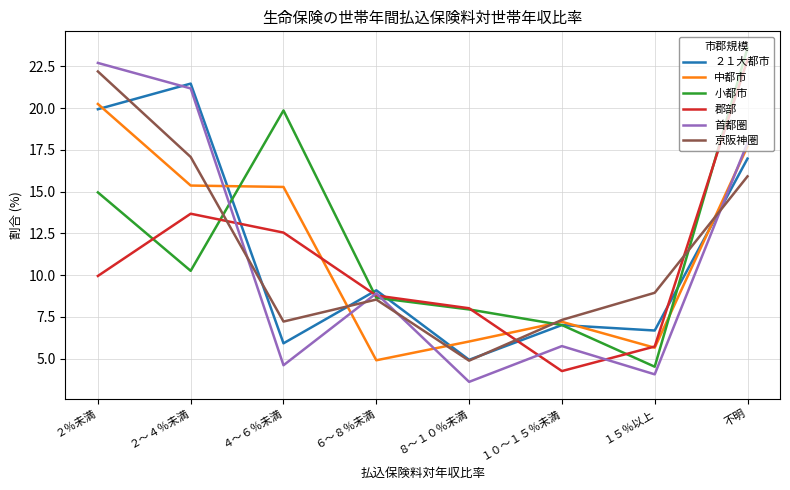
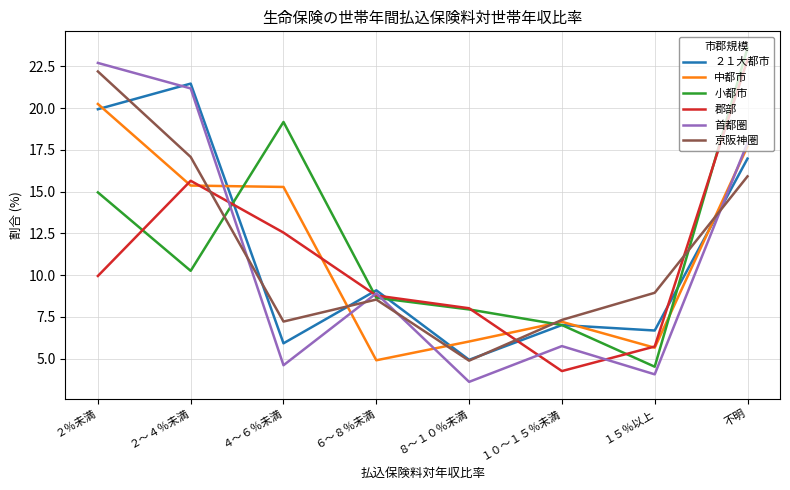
郡部, ２～４％未満: 13.7 -> 15.6
小都市, ４～６％未満: 19.9 -> 19.2
